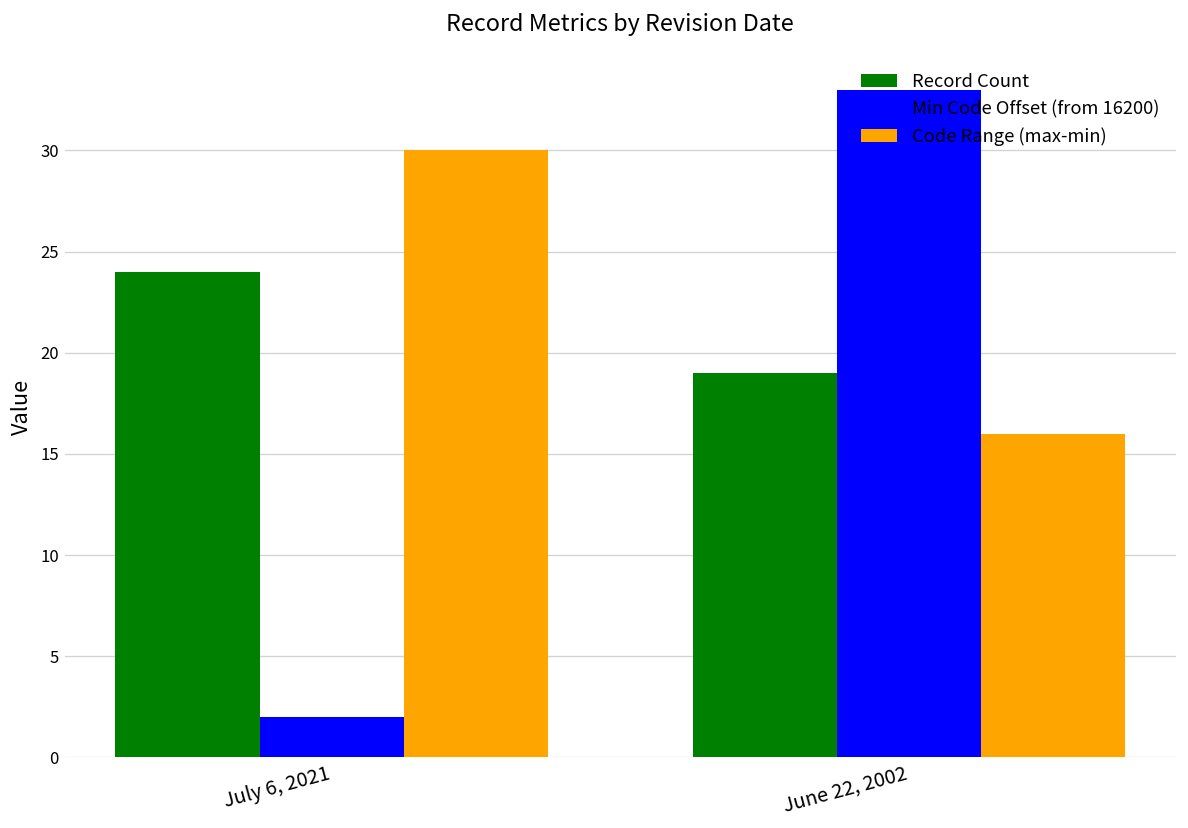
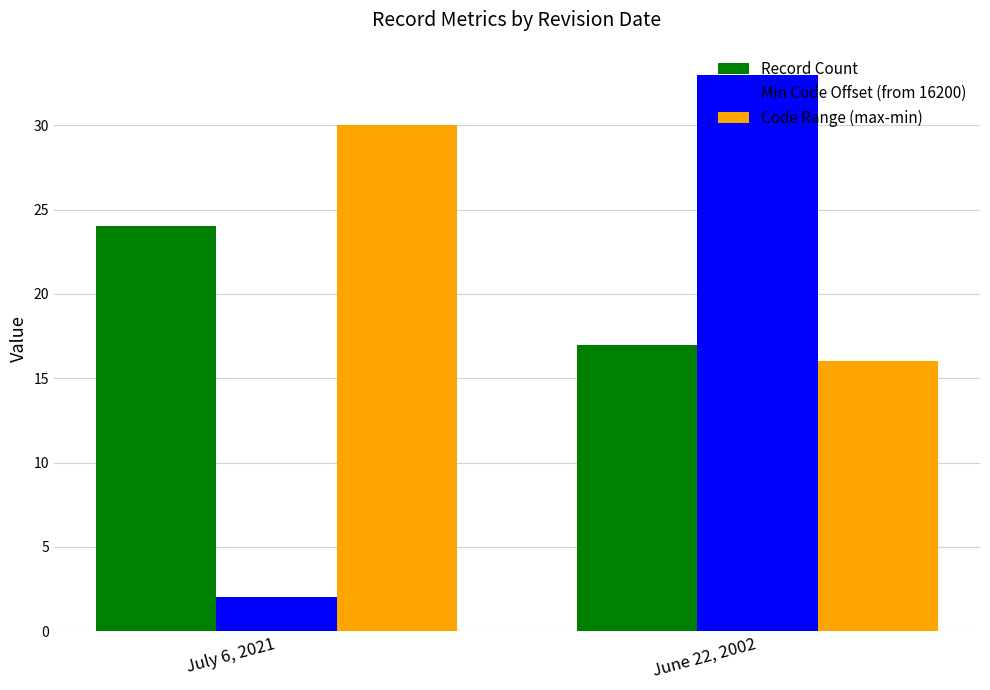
Record Count, June 22, 2002: 19 -> 17
